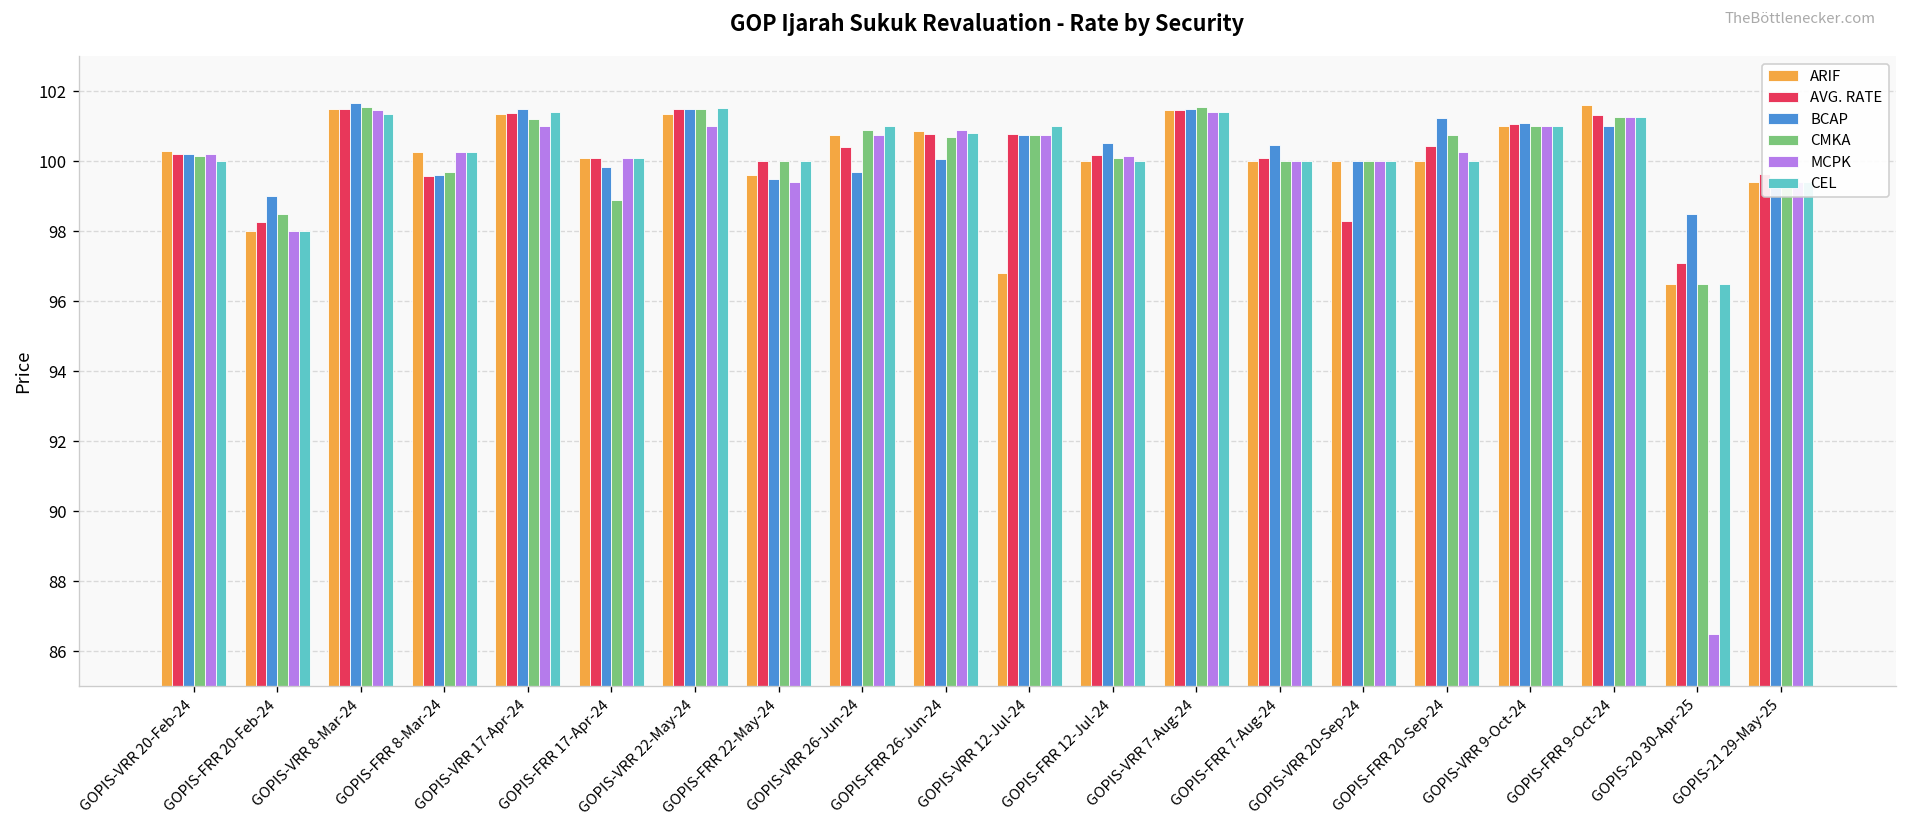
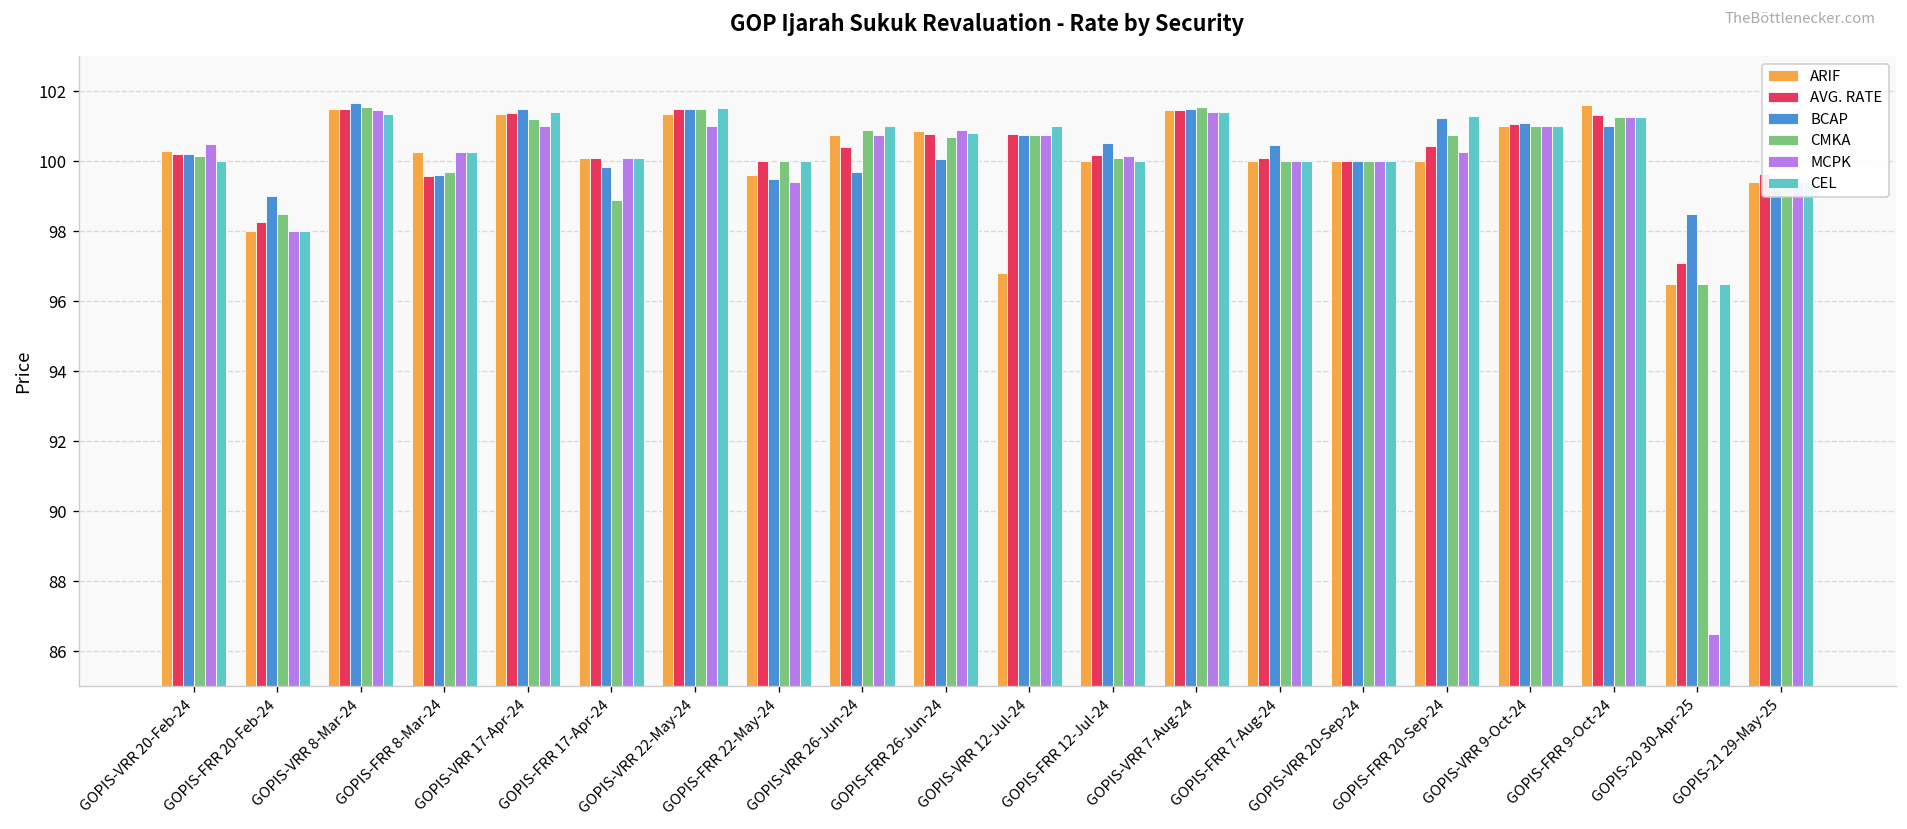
MCPK, GOPIS-VRR 20-Feb-24: 100.2 -> 100.5
AVG. RATE, GOPIS-VRR 20-Sep-24: 98.3 -> 100.0
CEL, GOPIS-FRR 20-Sep-24: 100.0 -> 101.3
